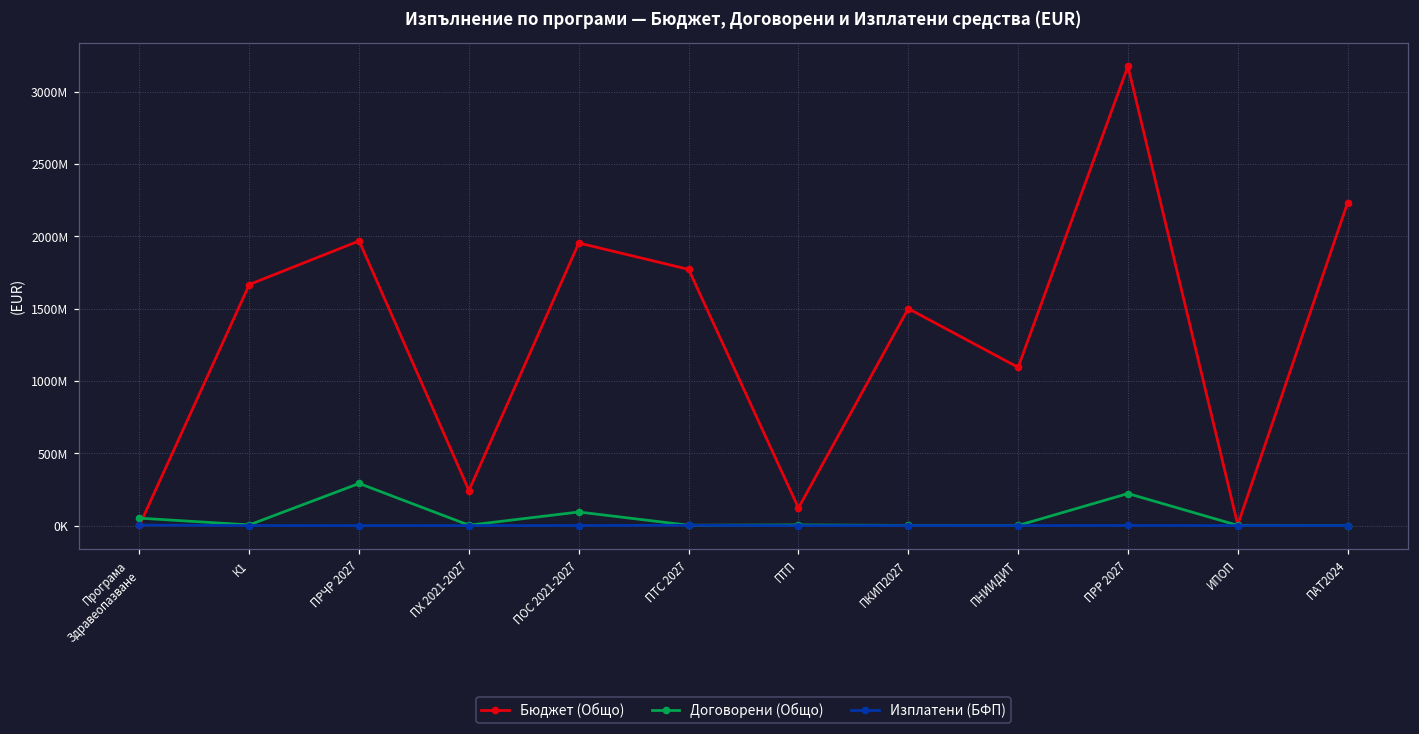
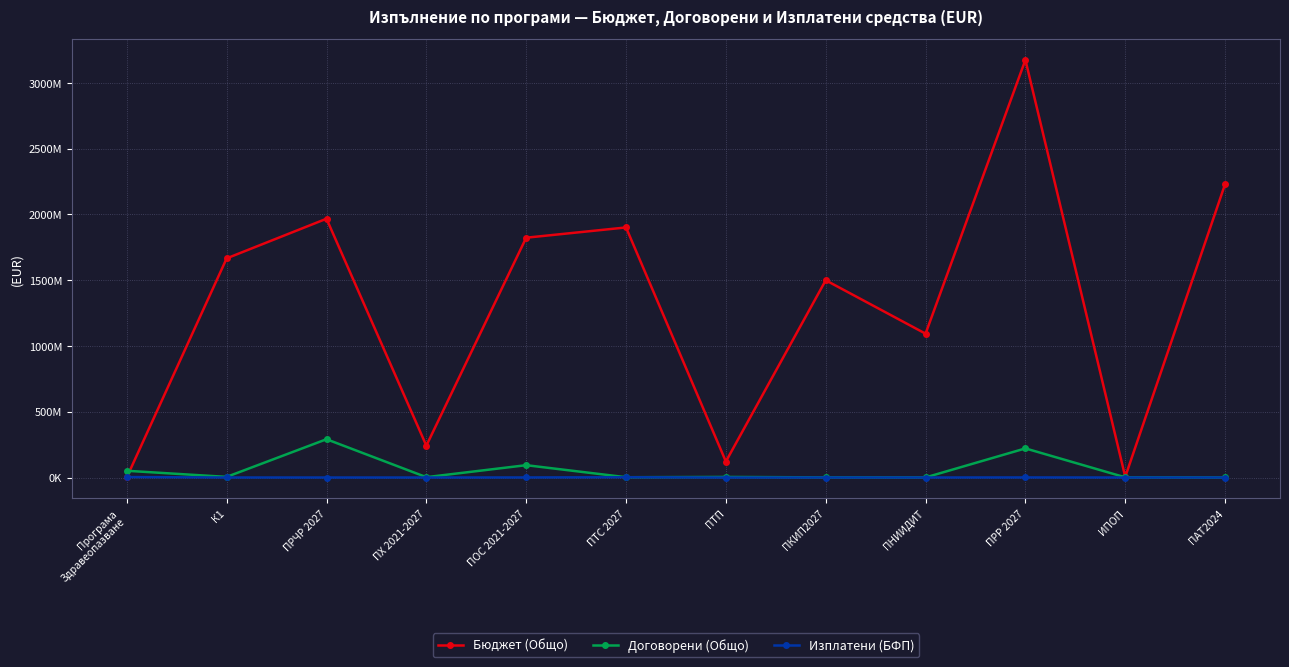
Бюджет (Общо), ПОС 2021-2027: 1950000000 -> 1820000000
Бюджет (Общо), ПТС 2027: 1770000000 -> 1900000000
